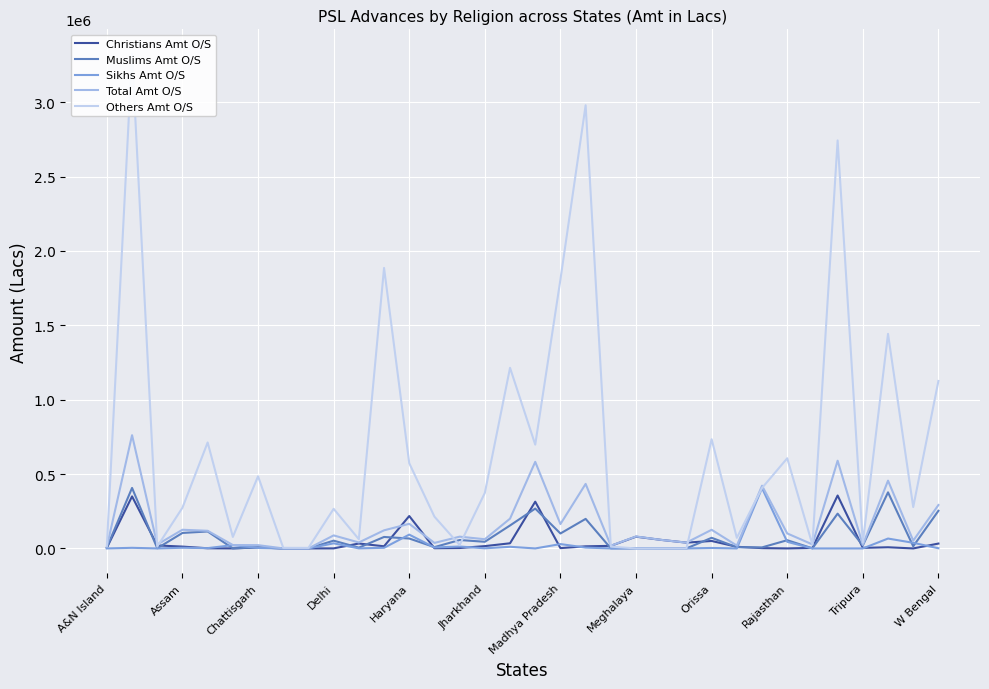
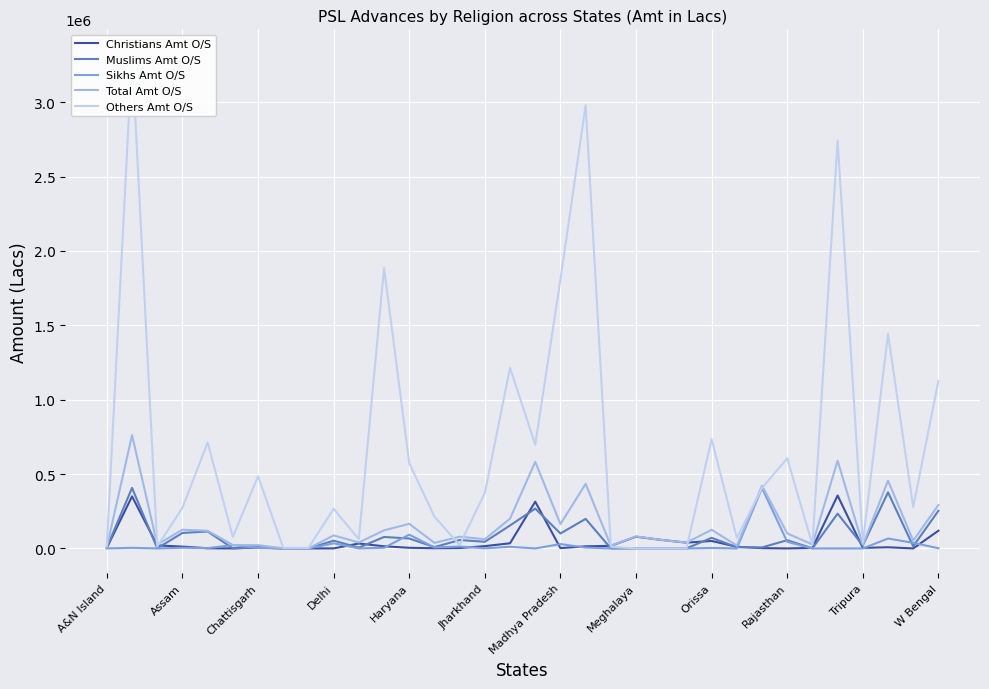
Christians Amt O/S, Haryana: 220000 -> 0
Christians Amt O/S, W Bengal: 30000 -> 120000
